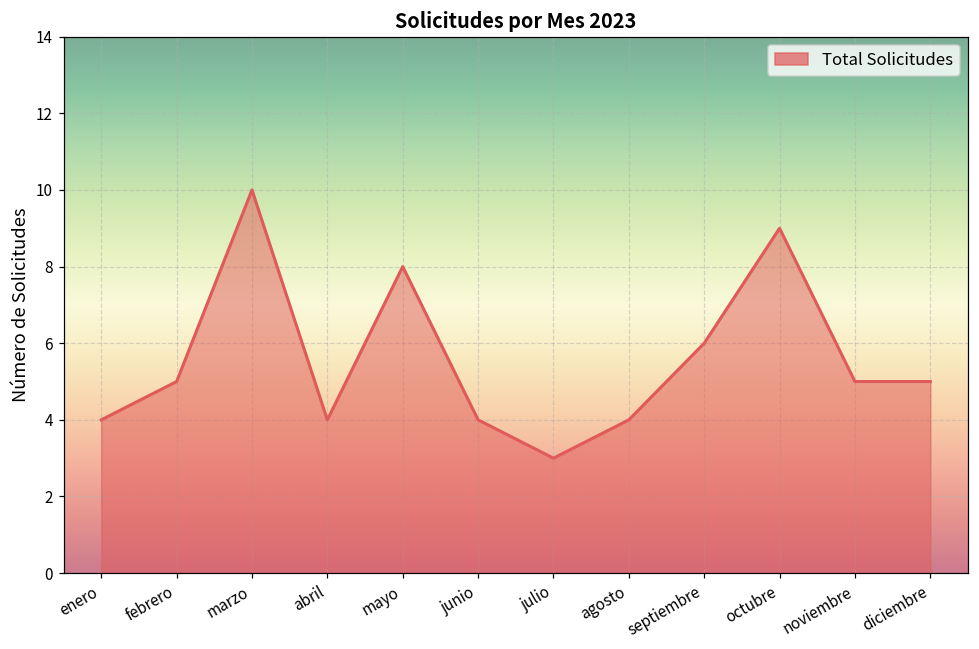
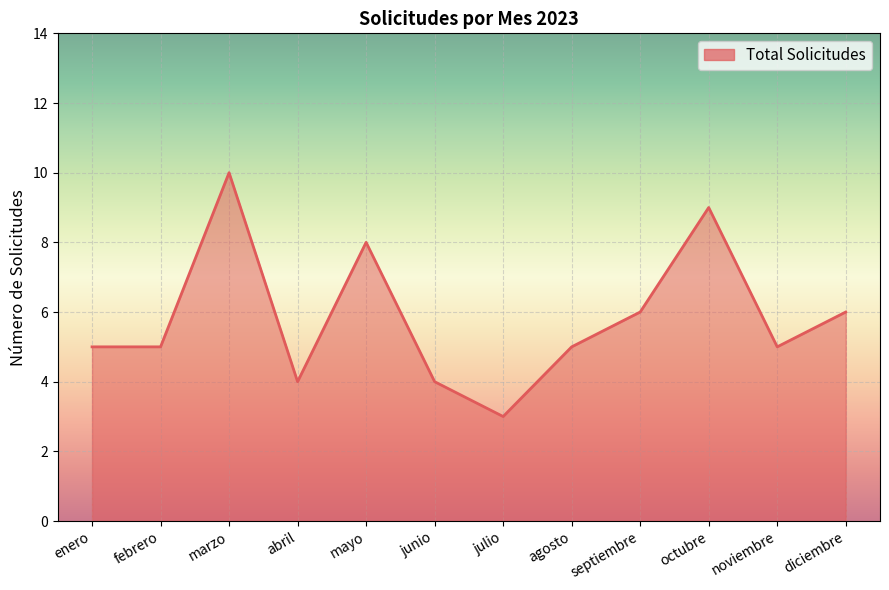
enero: 4 -> 5
agosto: 4 -> 5
diciembre: 5 -> 6
